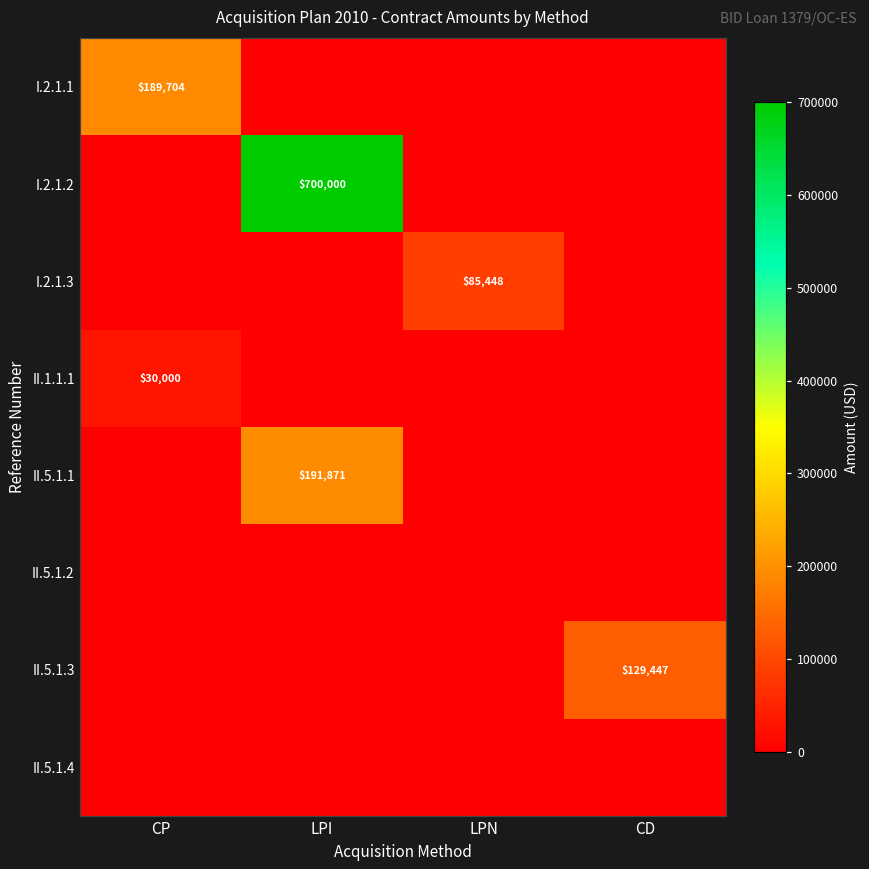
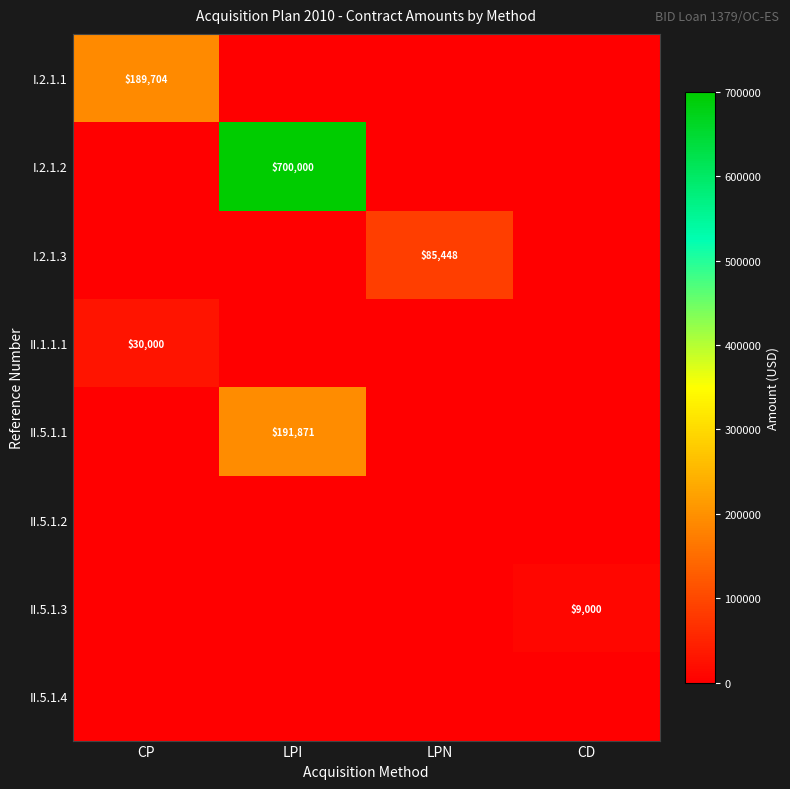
II.5.1.3, CD: $129,447 -> $9,000
